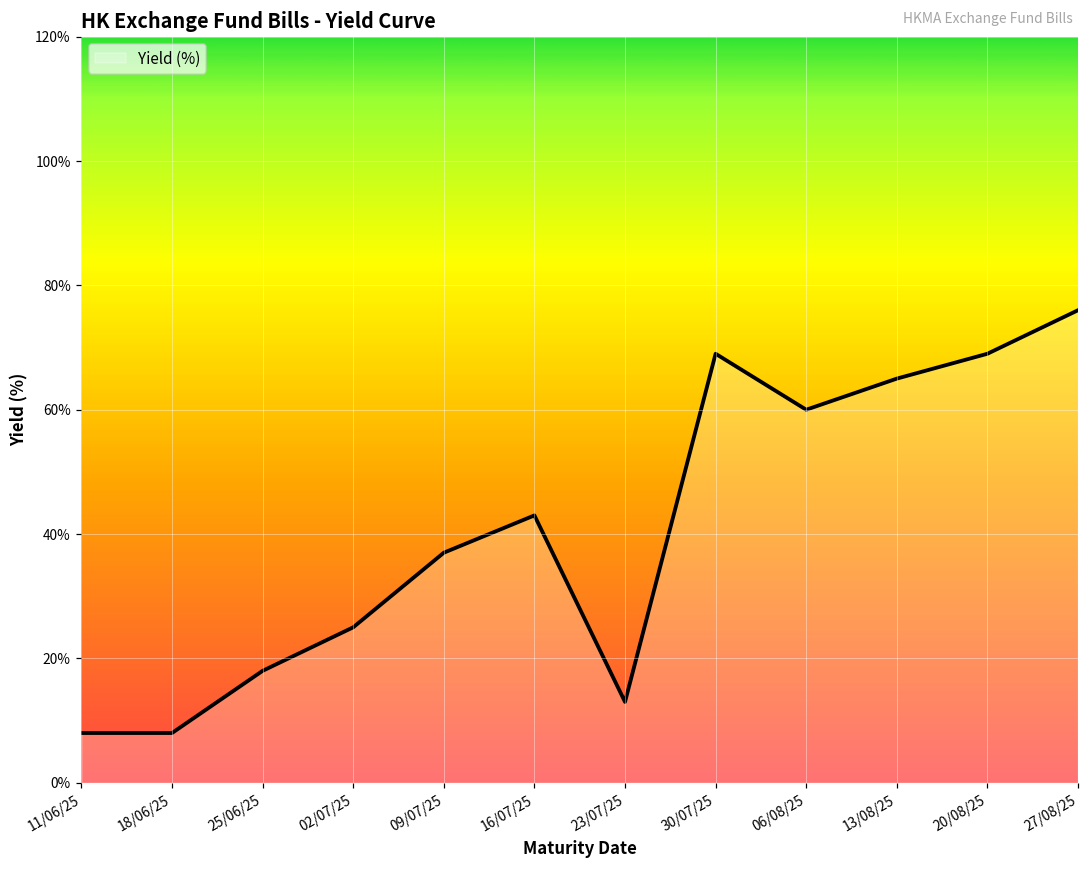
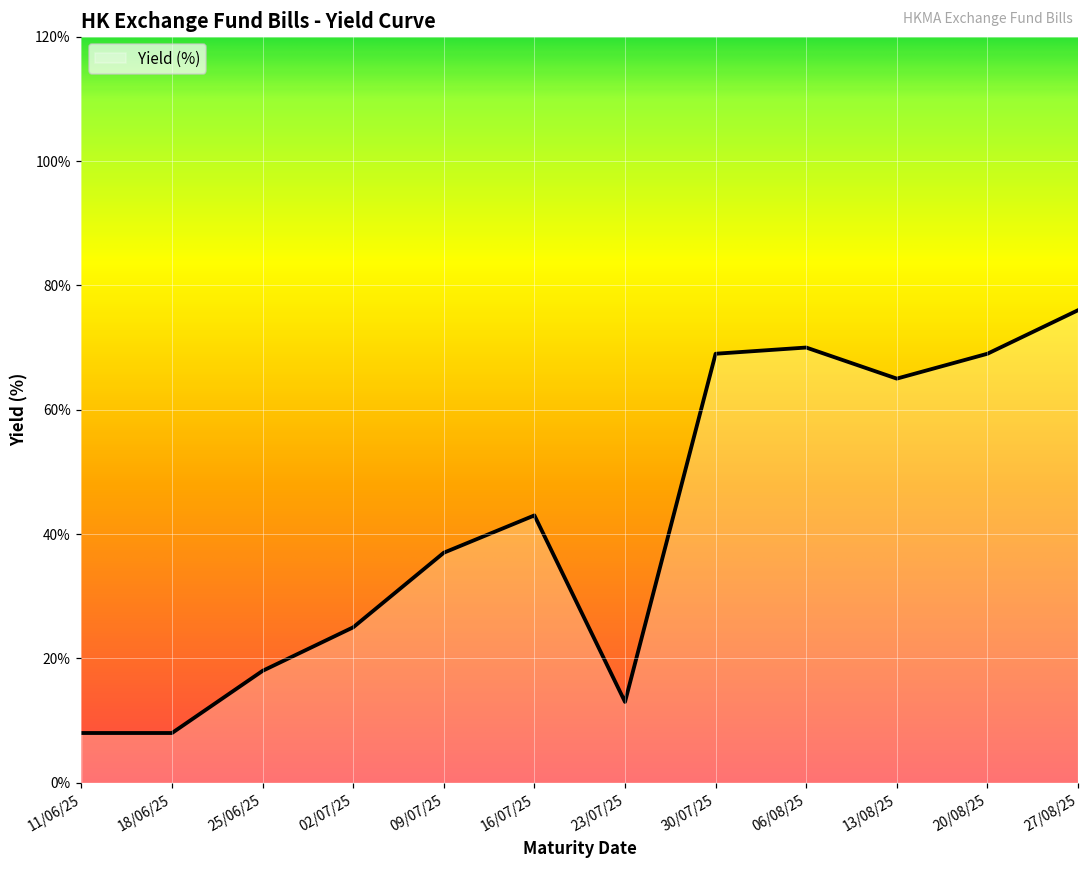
06/08/25: 60% -> 70%
